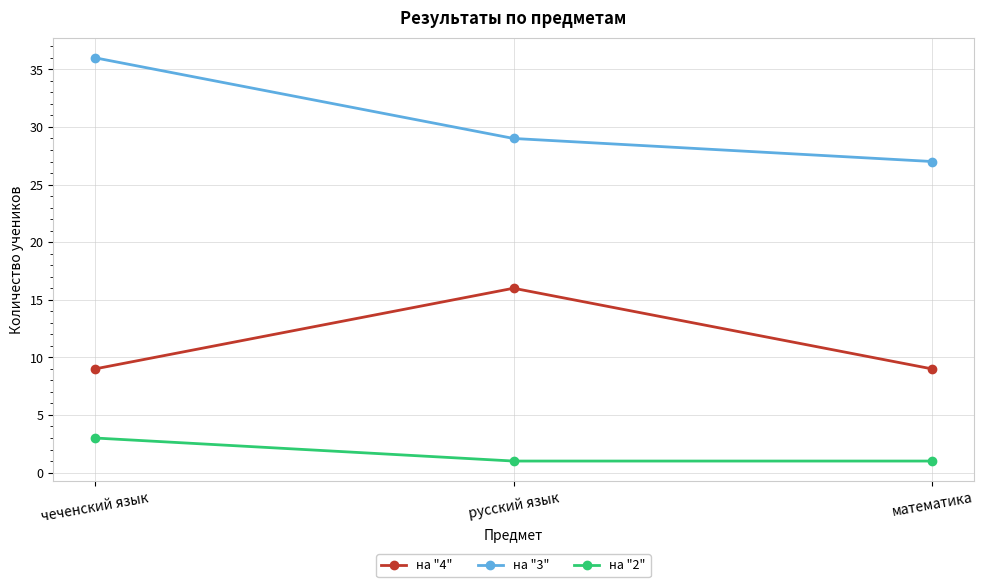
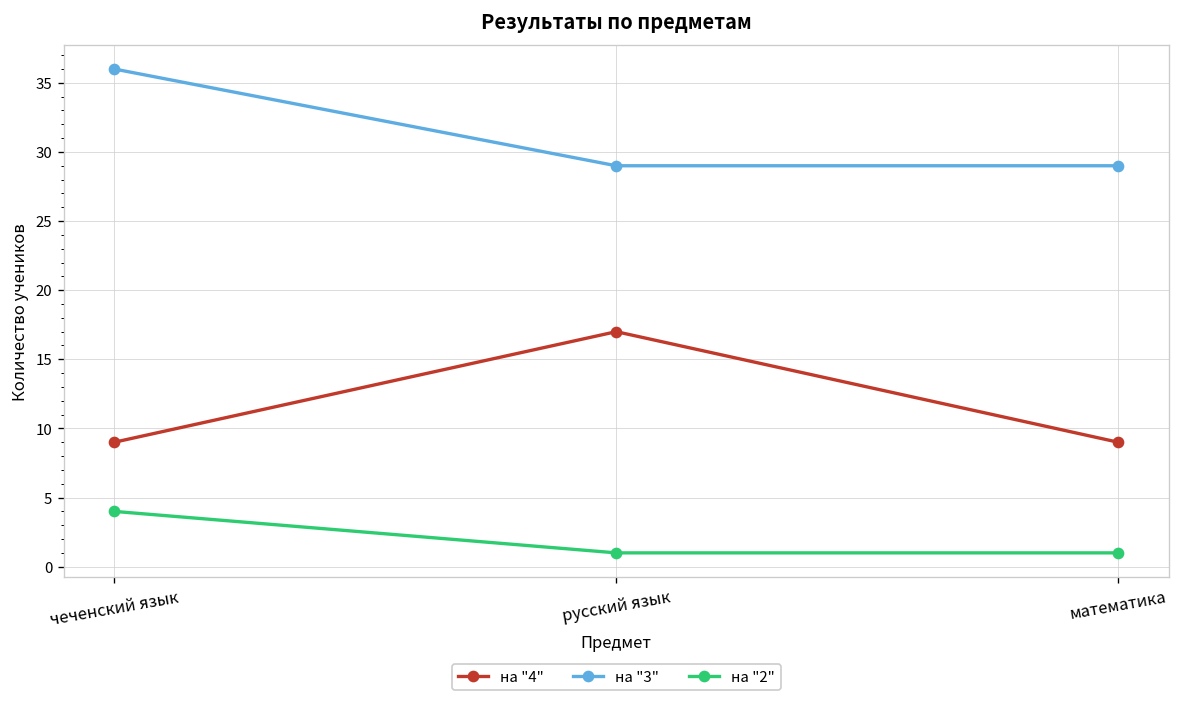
на "2", чеченский язык: 3 -> 4
на "4", русский язык: 16 -> 17
на "3", математика: 27 -> 29
